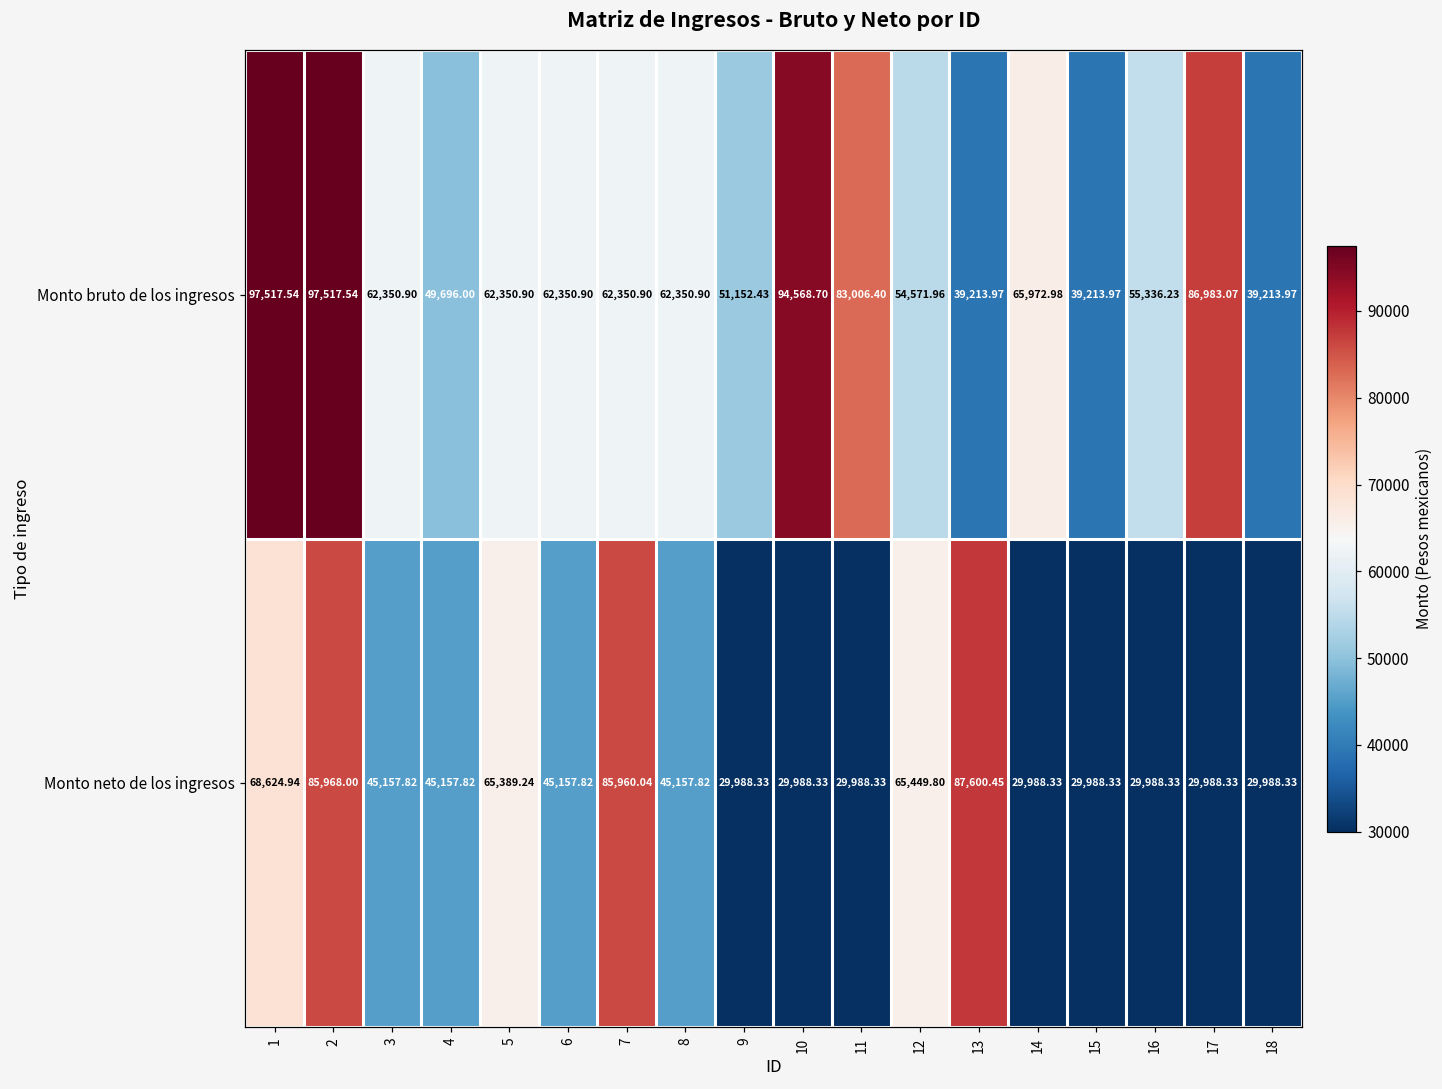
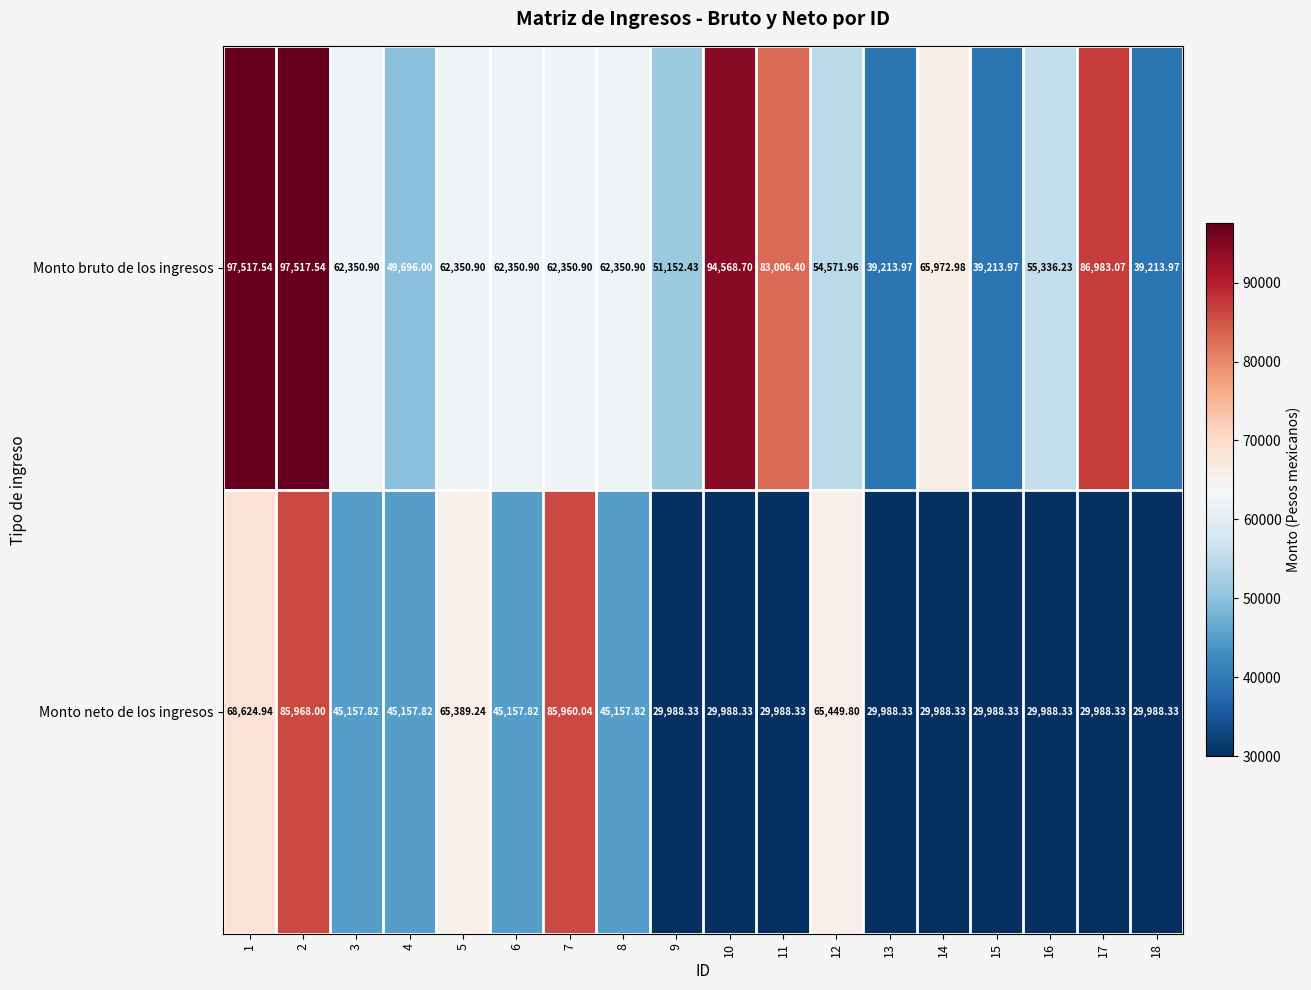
Monto neto de los ingresos, 13: 87,600.45 -> 29,988.33
